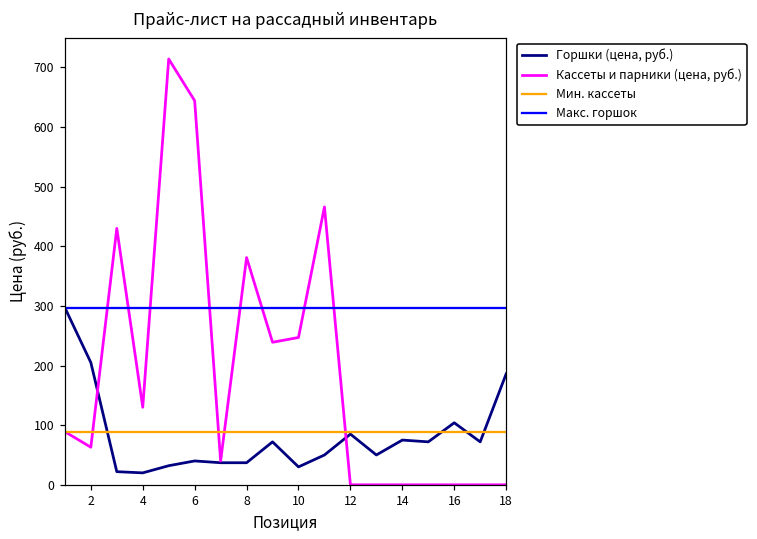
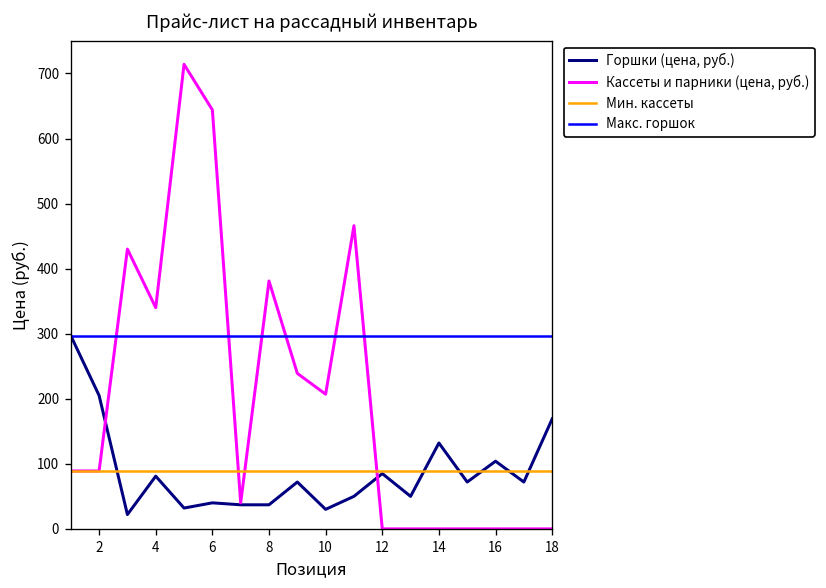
Кассеты и парники (цена, руб.), 2: 60 -> 90
Горшки (цена, руб.), 4: 20 -> 80
Кассеты и парники (цена, руб.), 4: 130 -> 340
Кассеты и парники (цена, руб.), 10: 250 -> 210
Горшки (цена, руб.), 14: 80 -> 130
Горшки (цена, руб.), 18: 190 -> 170
